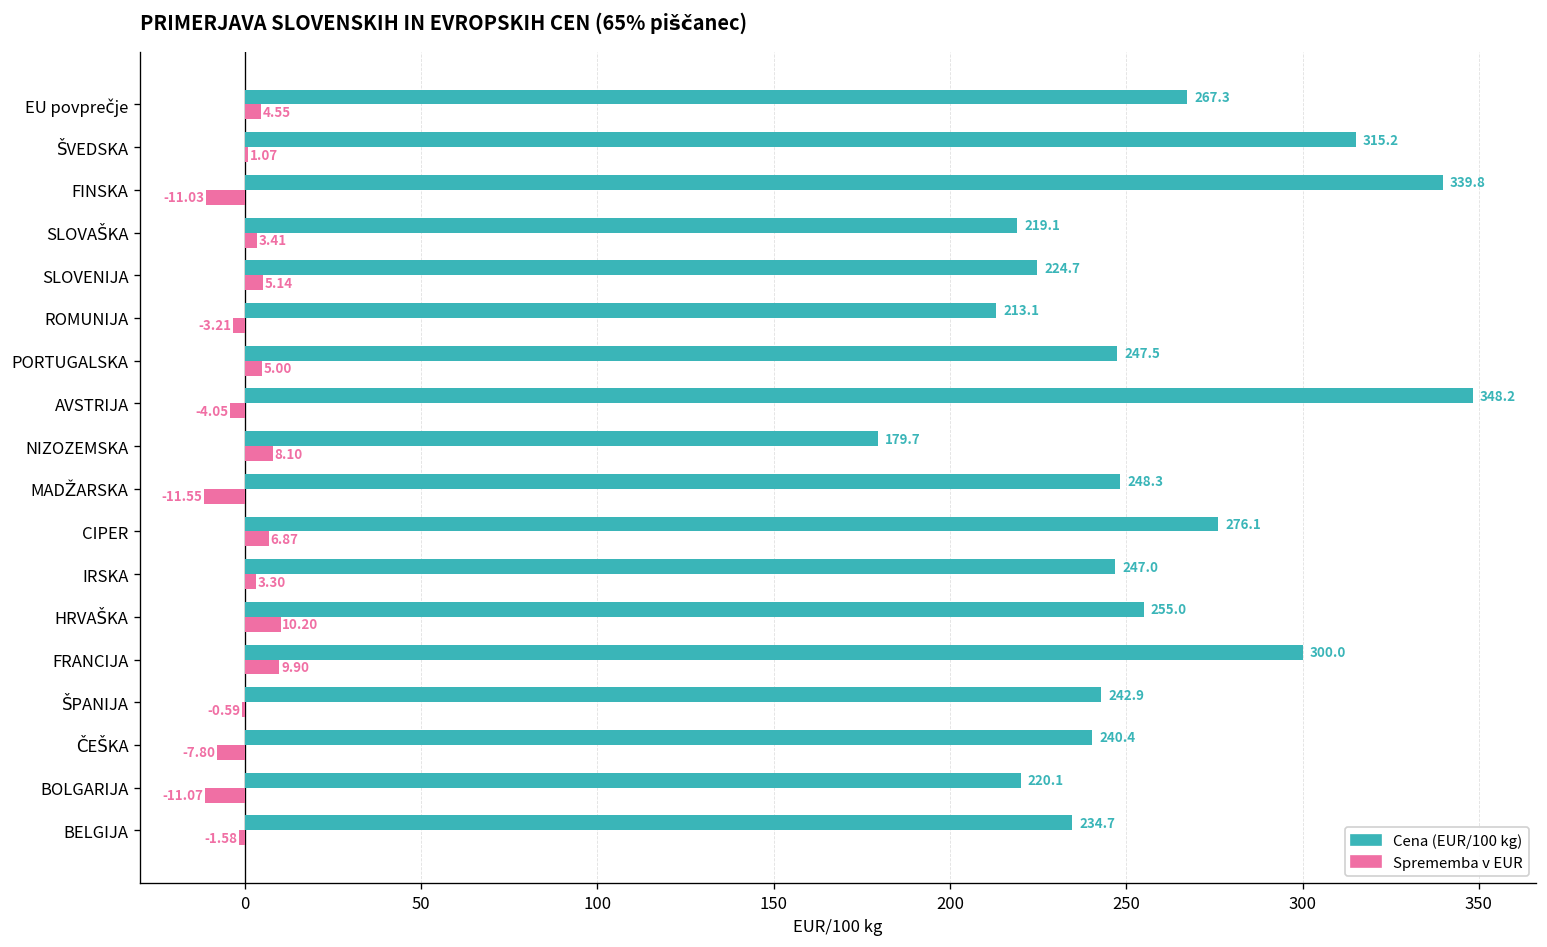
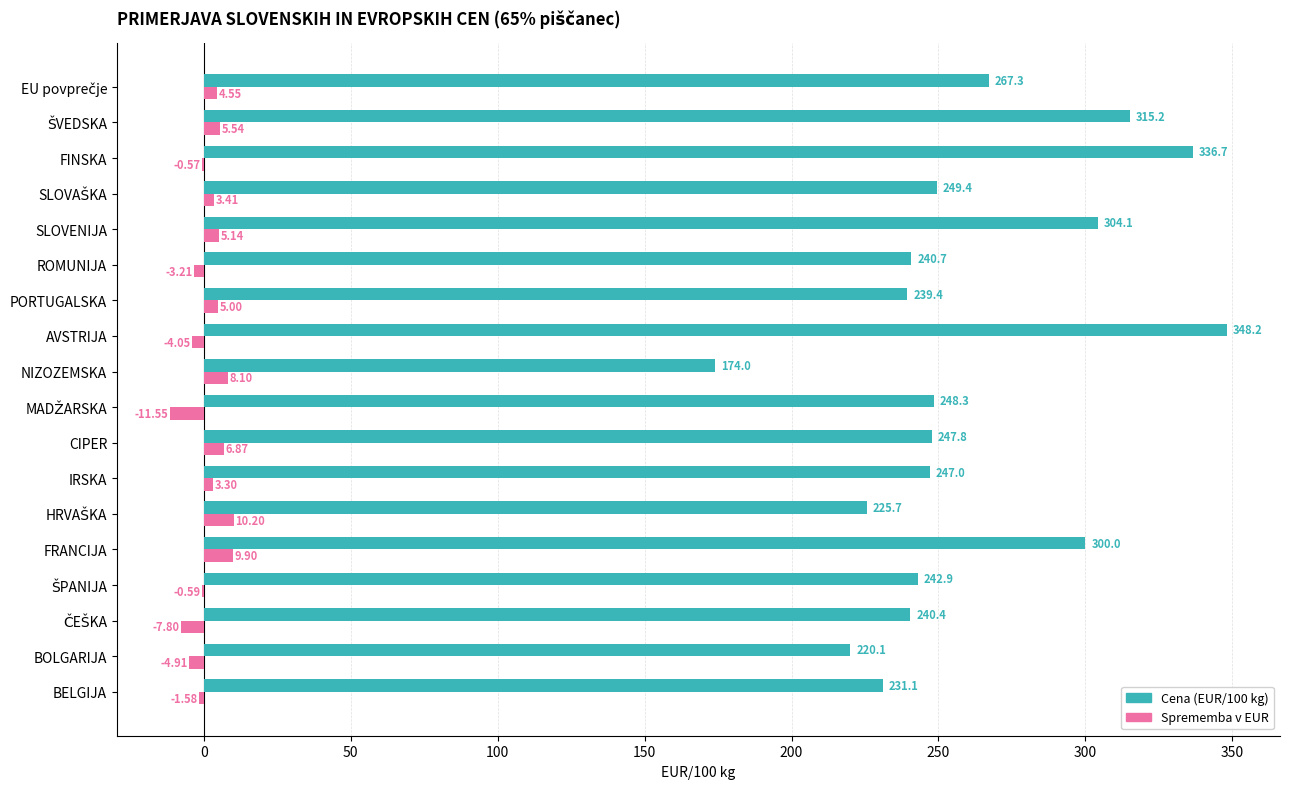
Sprememba v EUR, ŠVEDSKA: 1.07 -> 5.54
Cena (EUR/100 kg), FINSKA: 339.8 -> 336.7
Sprememba v EUR, FINSKA: -11.03 -> -0.57
Cena (EUR/100 kg), SLOVAŠKA: 219.1 -> 249.4
Cena (EUR/100 kg), SLOVENIJA: 224.7 -> 304.1
Cena (EUR/100 kg), ROMUNIJA: 213.1 -> 240.7
Cena (EUR/100 kg), PORTUGALSKA: 247.5 -> 239.4
Cena (EUR/100 kg), NIZOZEMSKA: 179.7 -> 174.0
Cena (EUR/100 kg), CIPER: 276.1 -> 247.8
Cena (EUR/100 kg), HRVAŠKA: 255.0 -> 225.7
Sprememba v EUR, BOLGARIJA: -11.07 -> -4.91
Cena (EUR/100 kg), BELGIJA: 234.7 -> 231.1
